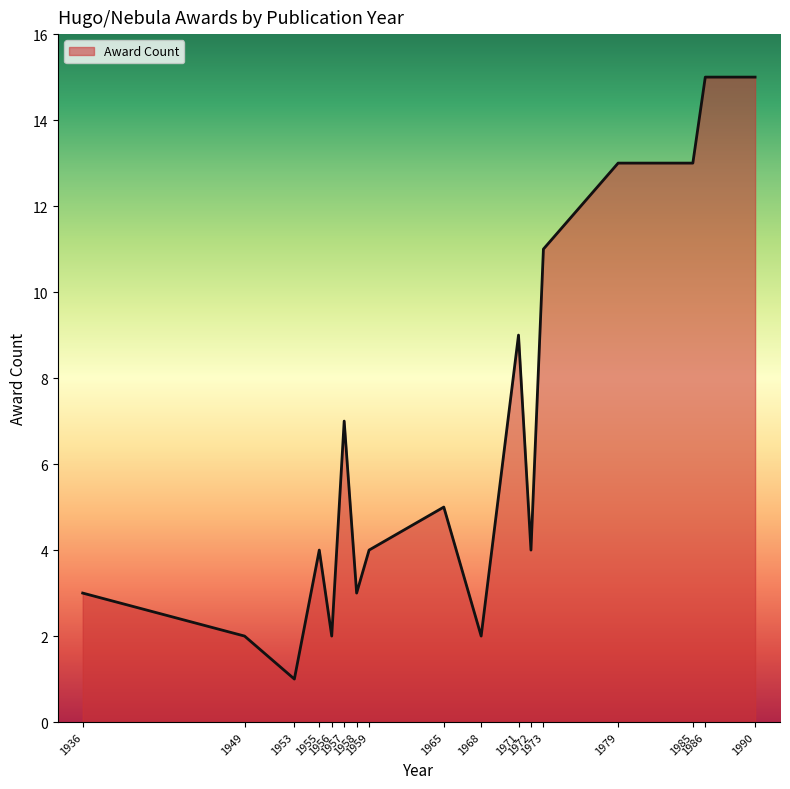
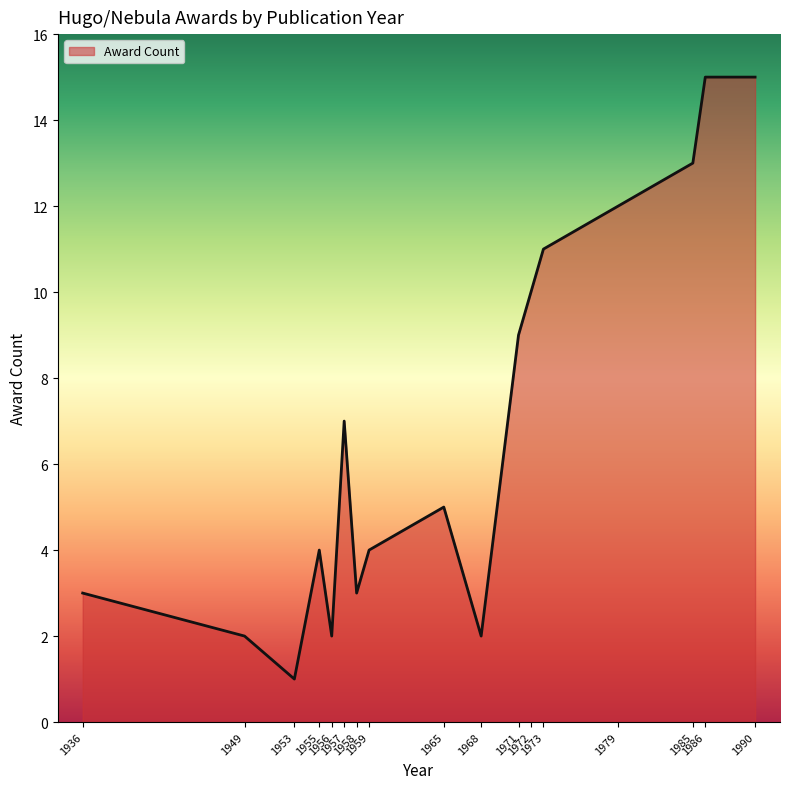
1972: 4 -> 10
1979: 13 -> 12
